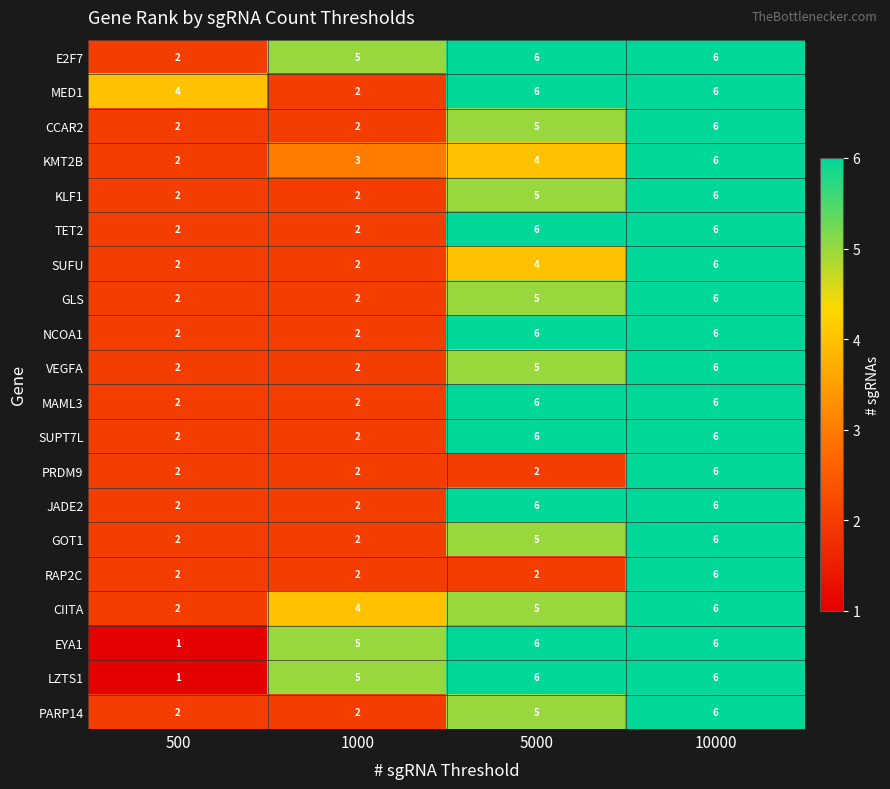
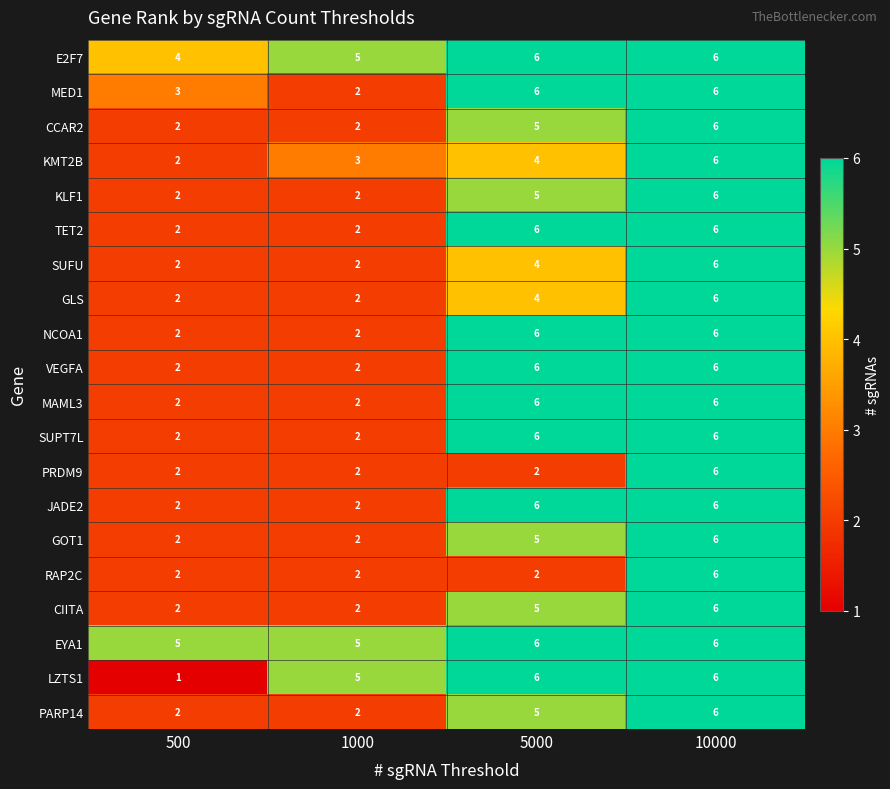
E2F7, 500: 2 -> 4
MED1, 500: 4 -> 3
GLS, 5000: 5 -> 4
VEGFA, 5000: 5 -> 6
CIITA, 1000: 4 -> 2
EYA1, 500: 1 -> 5
